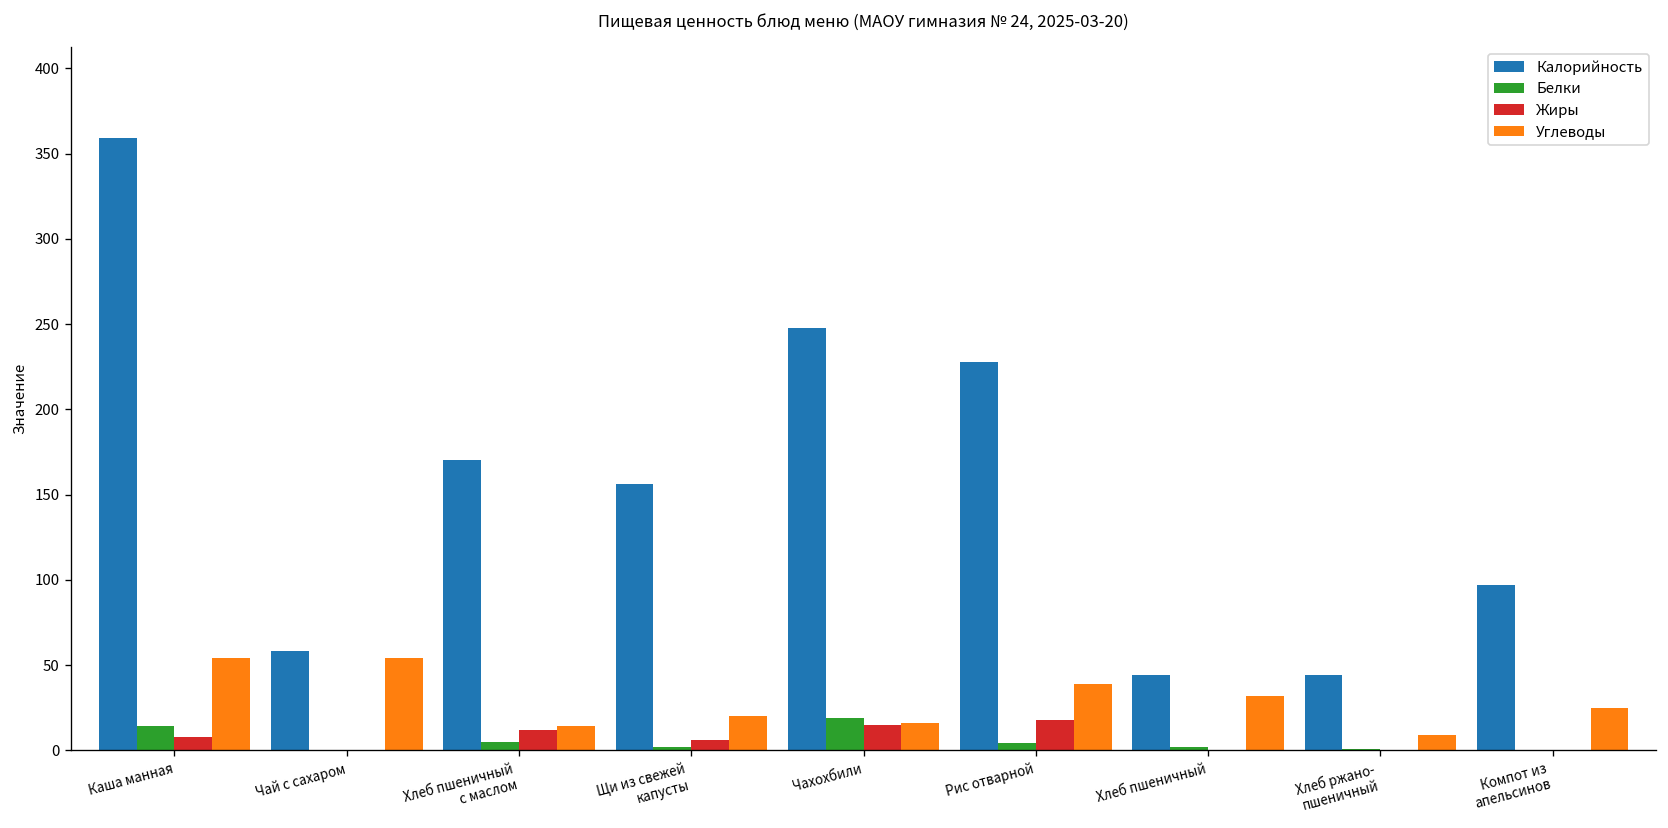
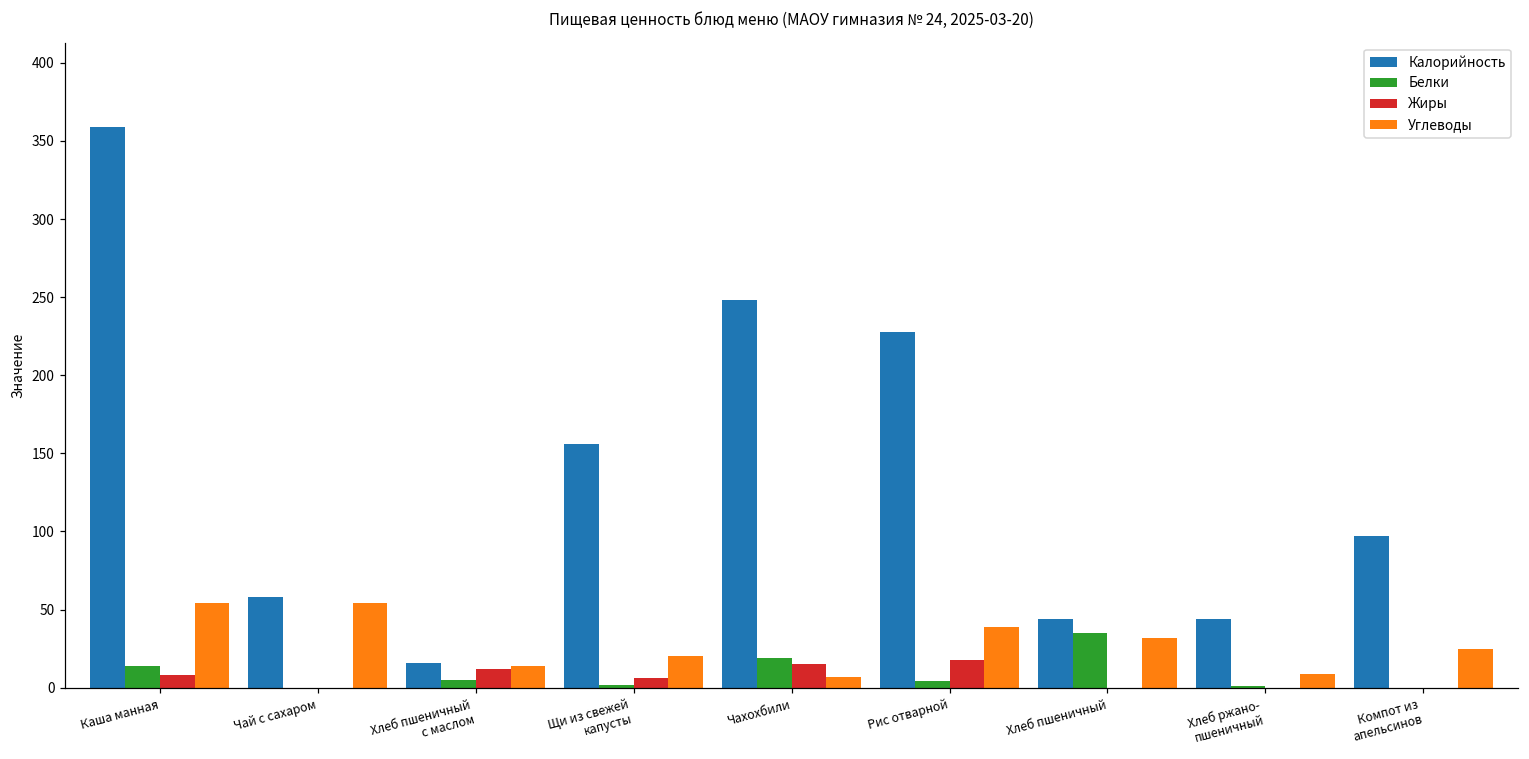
Калорийность, Хлеб пшеничный с маслом: 170 -> 16
Углеводы, Чахохбили: 16 -> 7
Белки, Хлеб пшеничный: 2 -> 35
